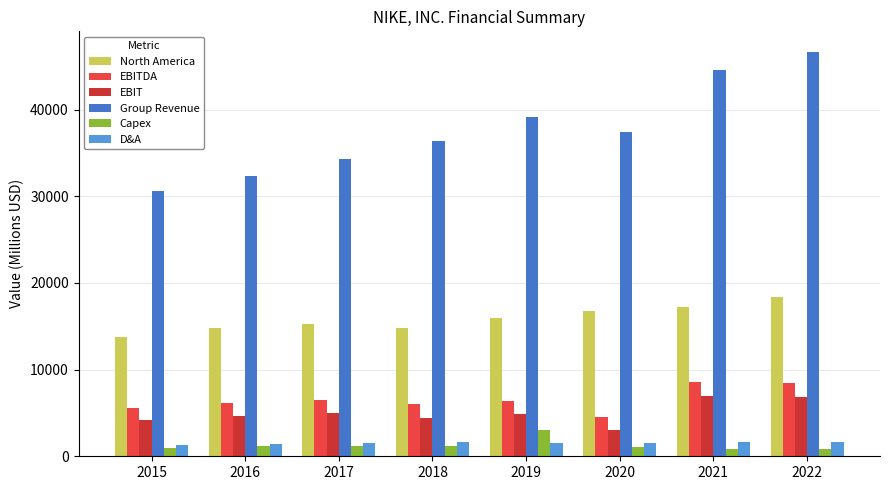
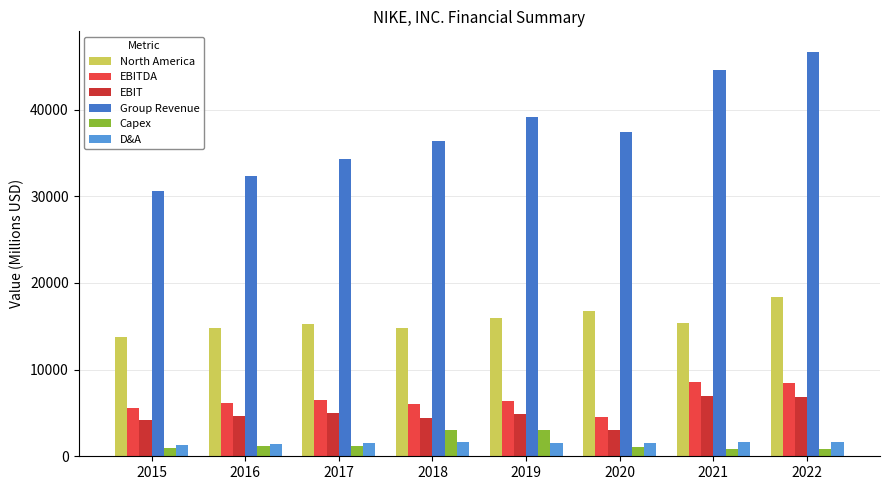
Capex, 2018: 1000 -> 3000
North America, 2021: 17000 -> 15000
